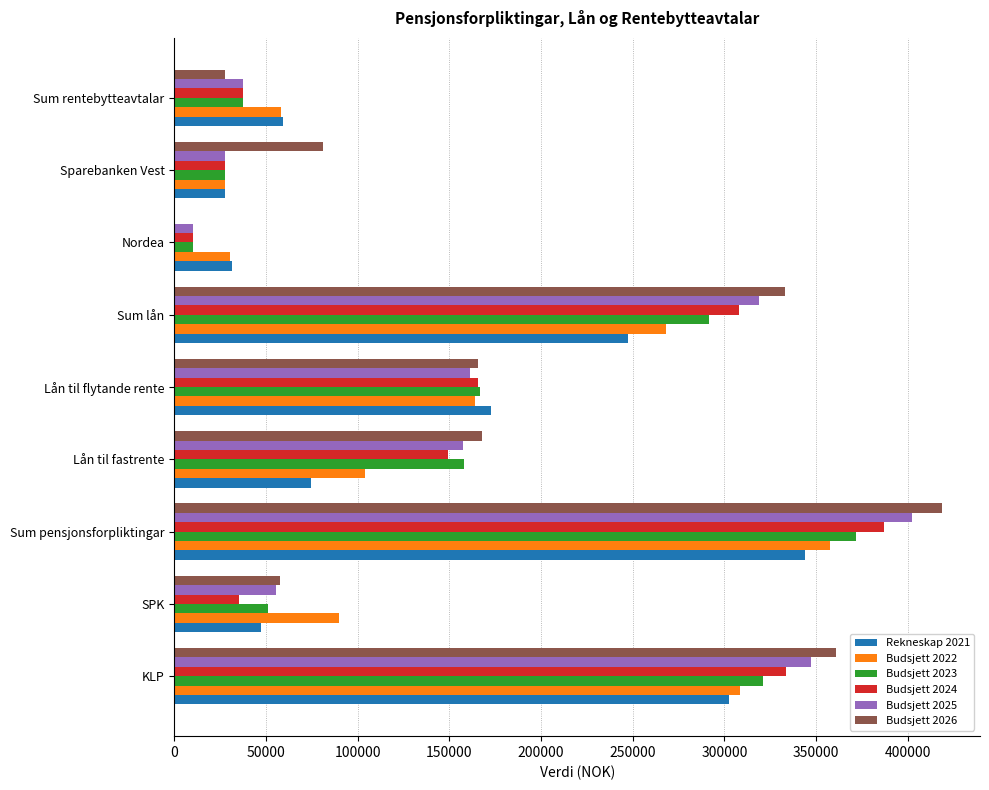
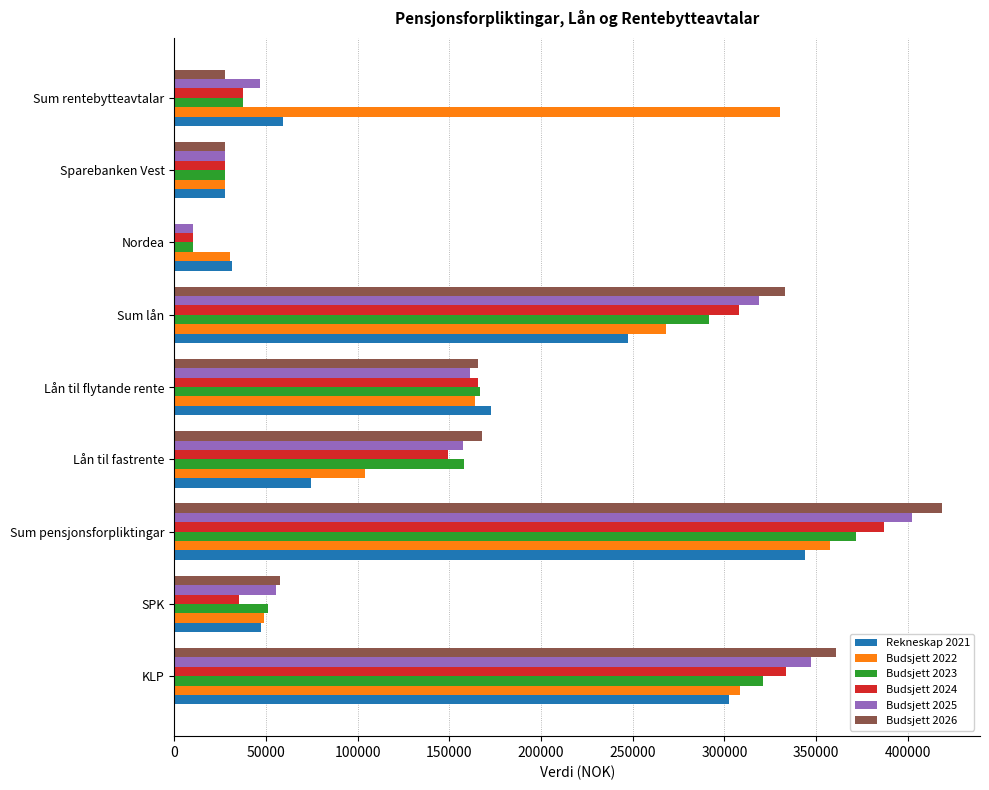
Budsjett 2025, Sum rentebytteavtalar: 38000 -> 47000
Budsjett 2022, Sum rentebytteavtalar: 58000 -> 331000
Budsjett 2026, Sparebanken Vest: 81000 -> 28000
Budsjett 2022, SPK: 90000 -> 49000
